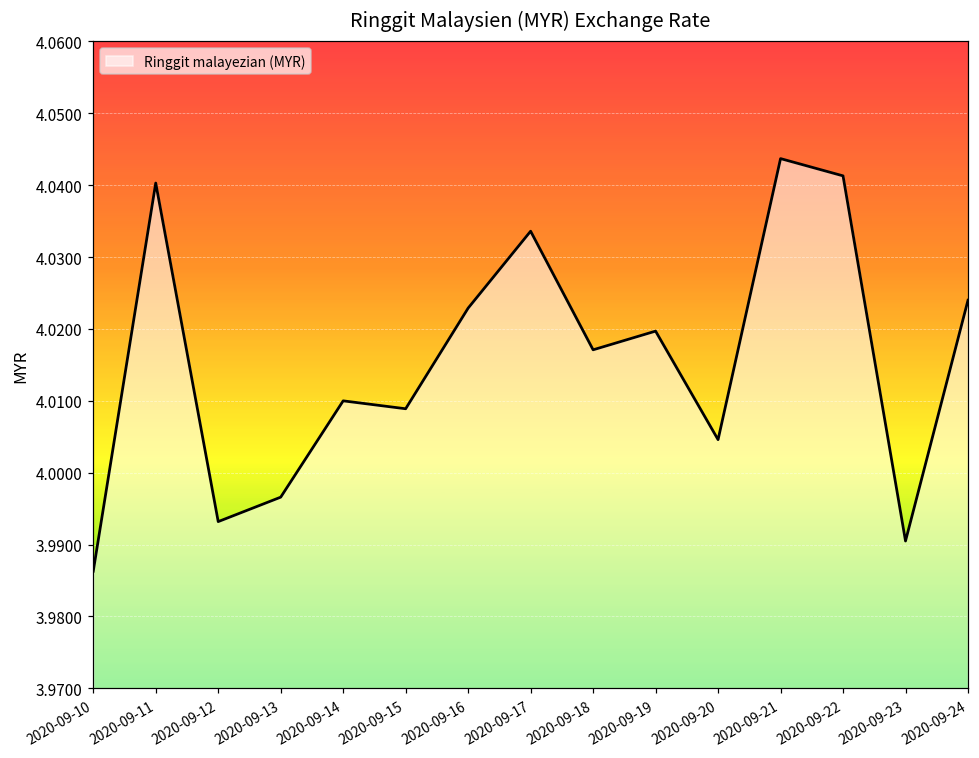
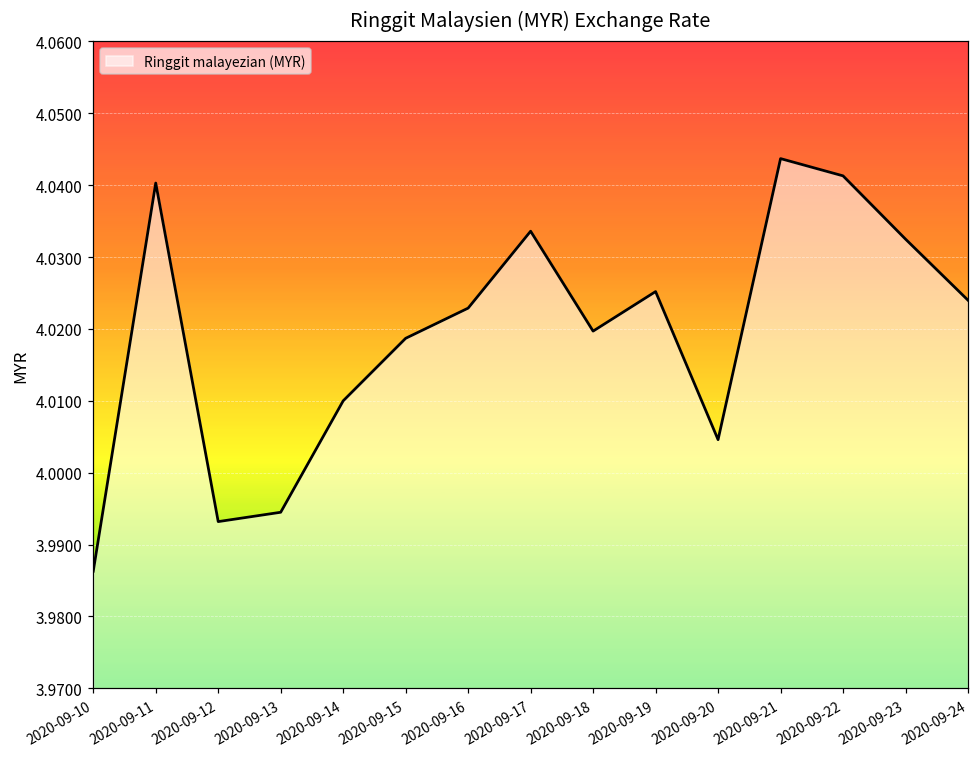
2020-09-13: 3.997 -> 3.995
2020-09-15: 4.009 -> 4.019
2020-09-18: 4.017 -> 4.020
2020-09-19: 4.020 -> 4.025
2020-09-23: 3.991 -> 4.033
